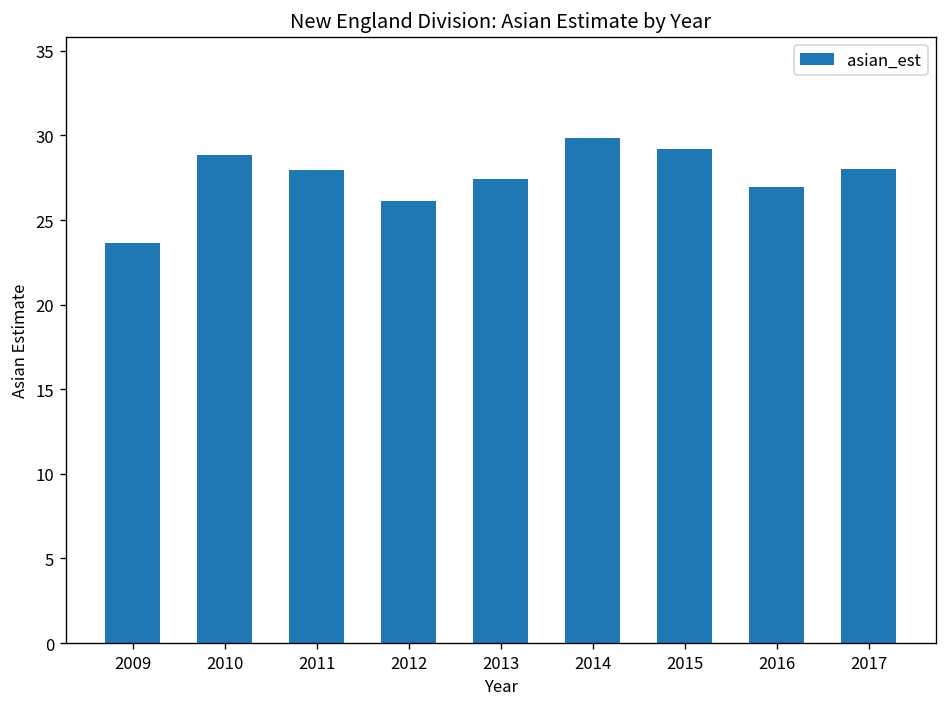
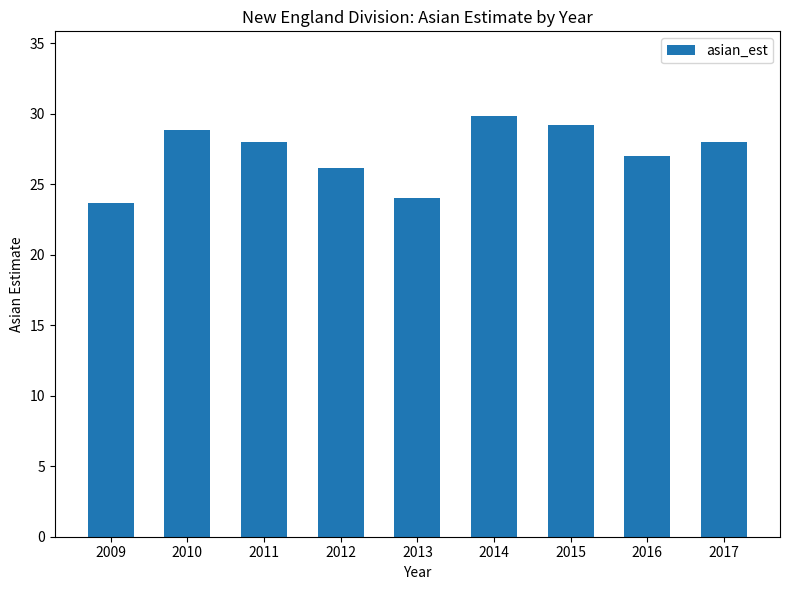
2013: 27.4 -> 24.0
